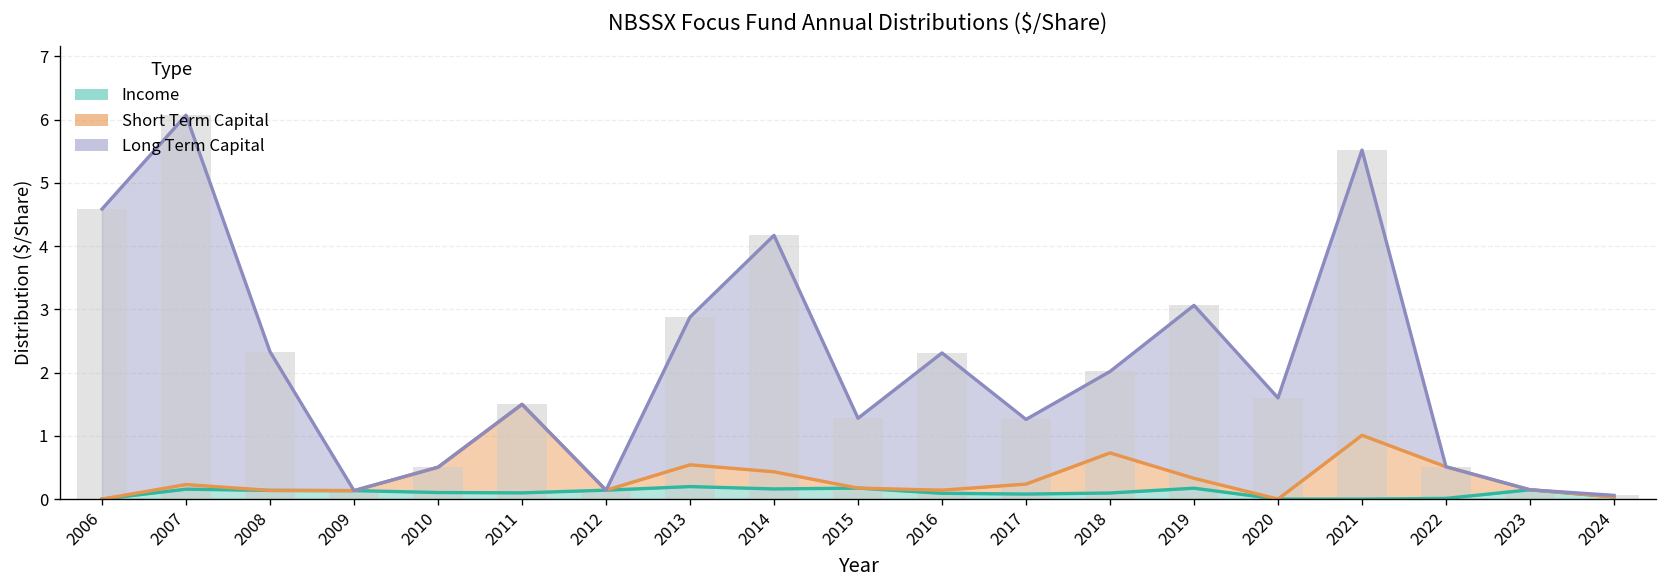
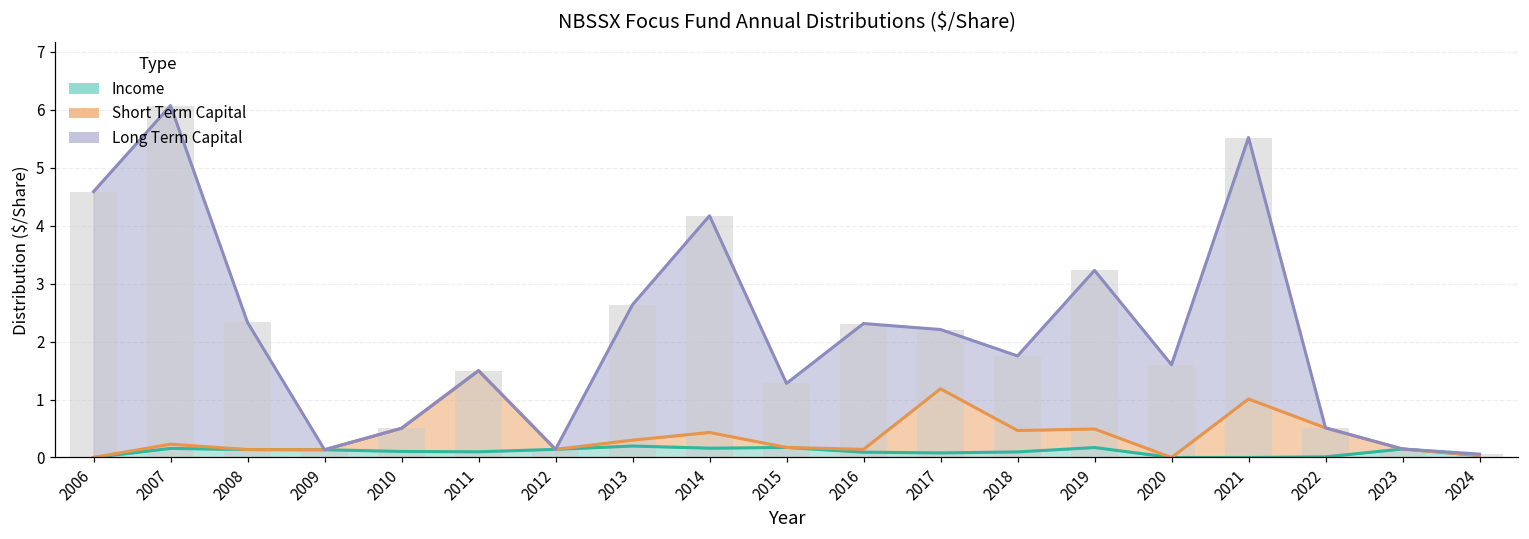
Short Term Capital, 2013: 0.3 -> 0.1
Short Term Capital, 2017: 0.2 -> 1.1
Short Term Capital, 2018: 0.6 -> 0.4
Short Term Capital, 2019: 0.2 -> 0.3
